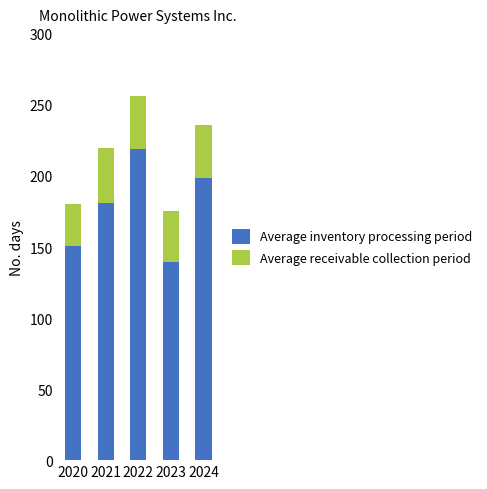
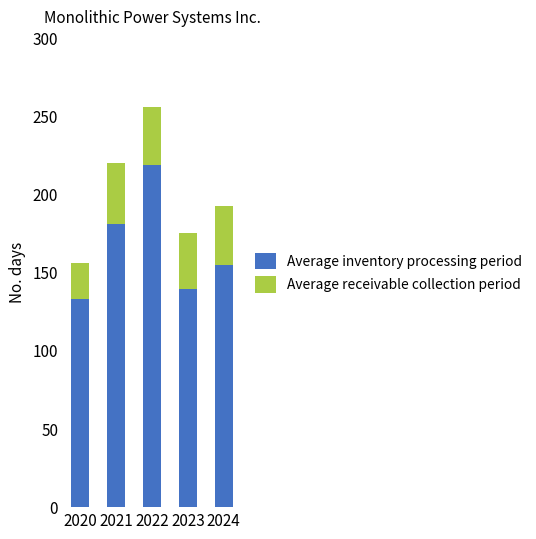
Average inventory processing period, 2020: 151 -> 133
Average receivable collection period, 2020: 29 -> 23
Average inventory processing period, 2024: 198 -> 155
